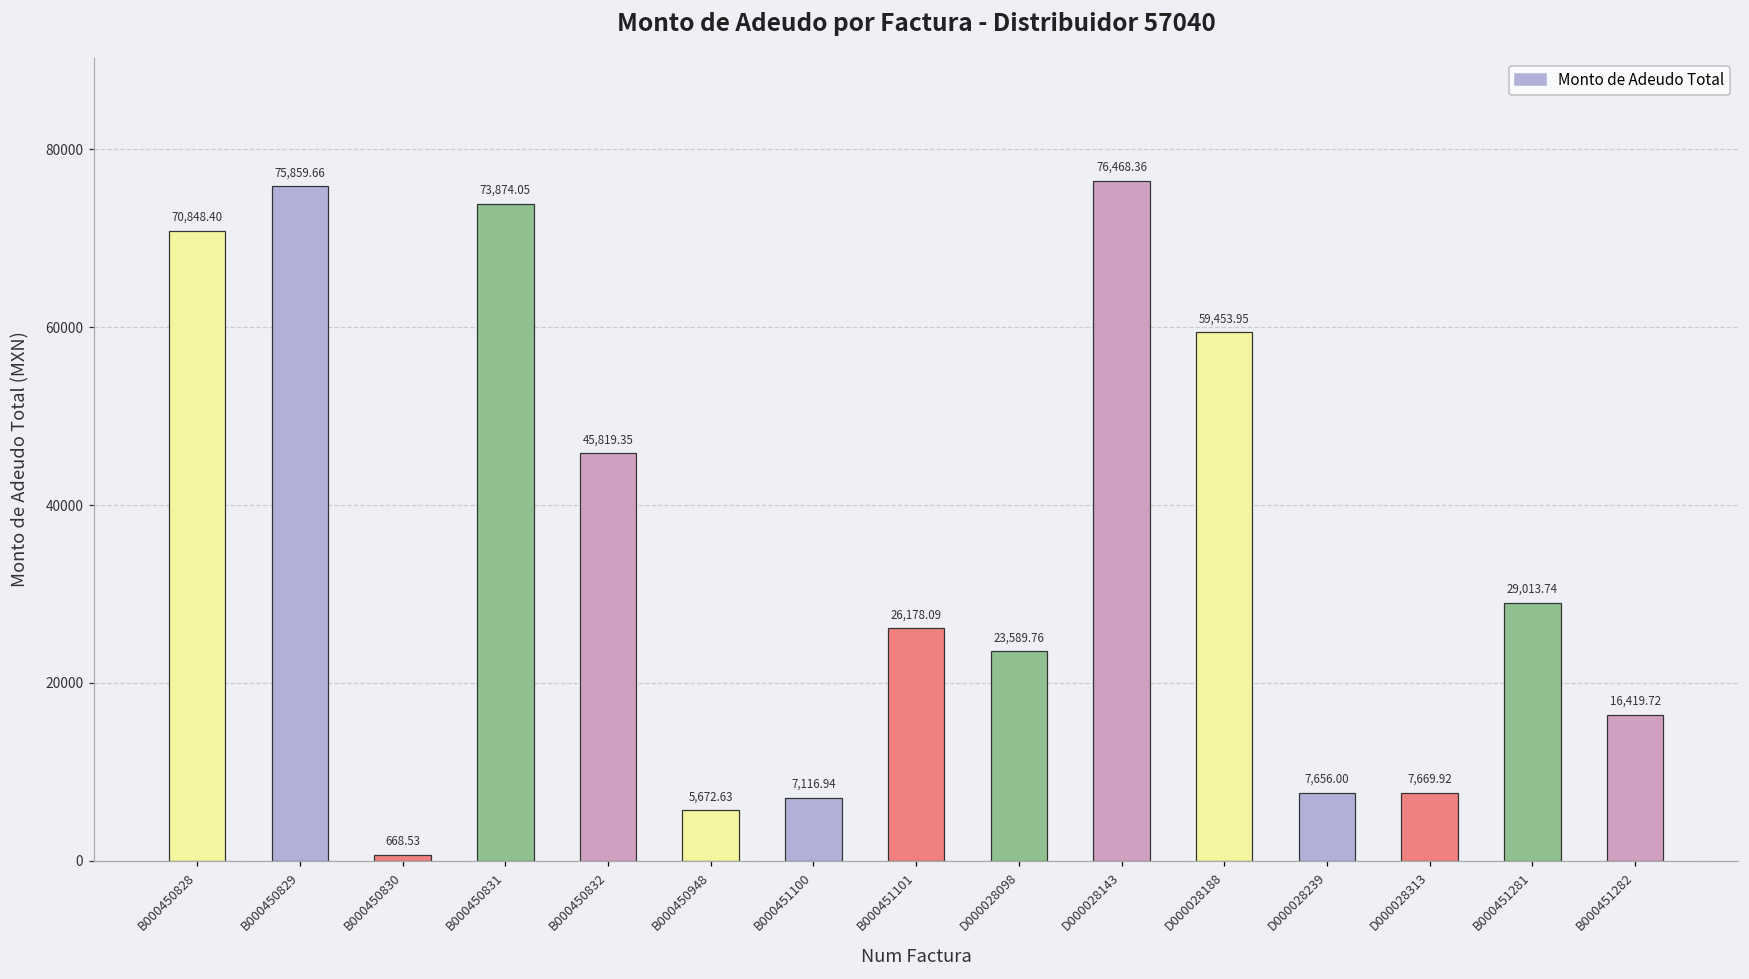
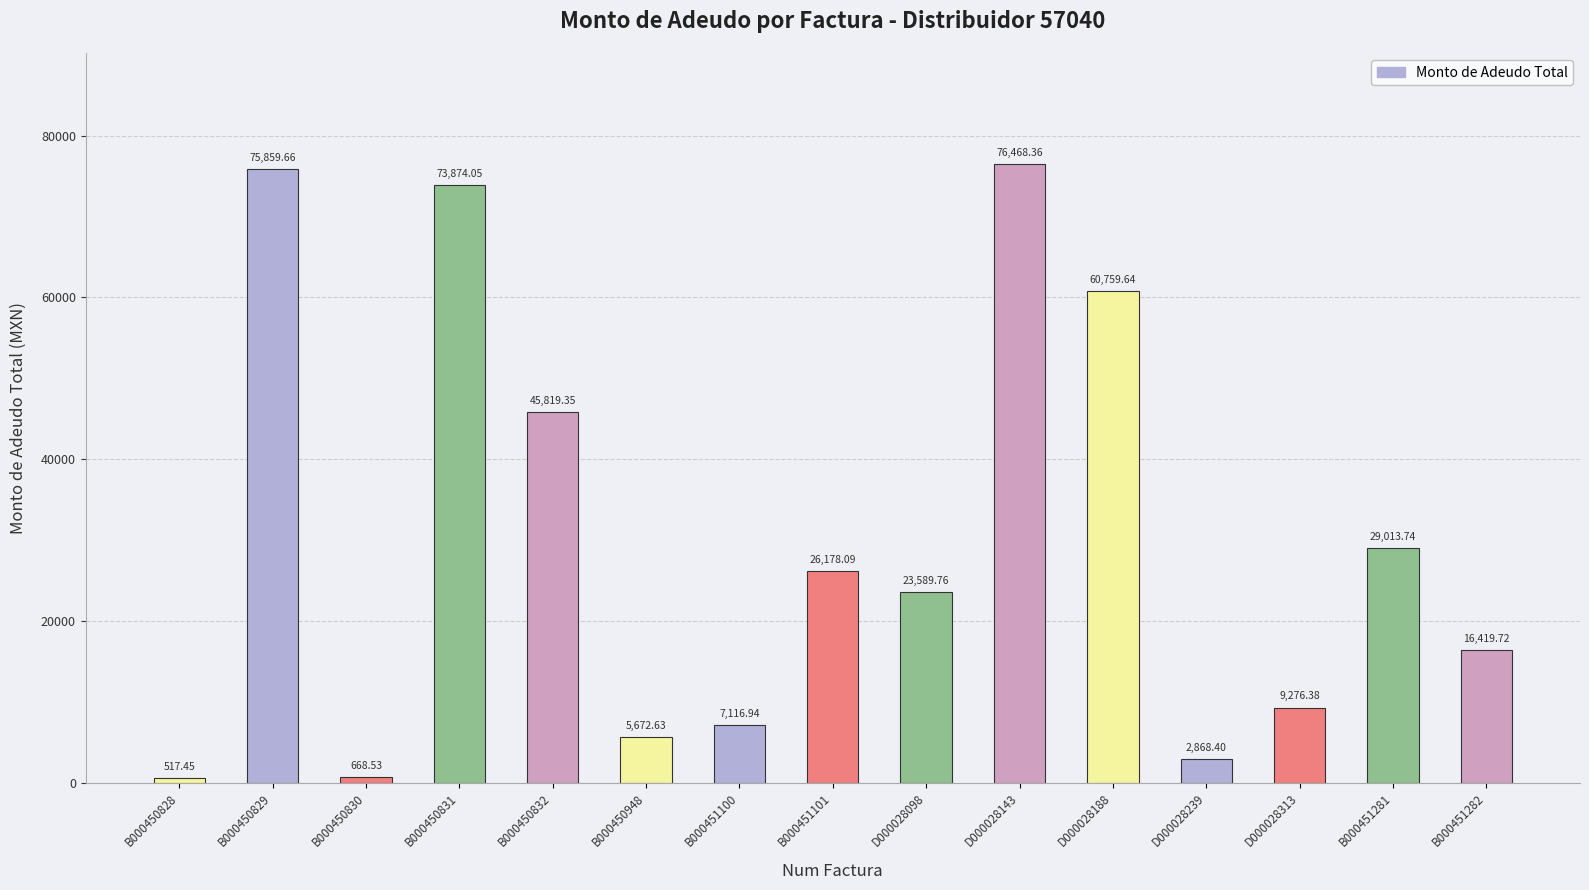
B000450828: 70,848.40 -> 517.45
D000028188: 59,453.95 -> 60,759.64
D000028239: 7,656.00 -> 2,868.40
D000028313: 7,669.92 -> 9,276.38
